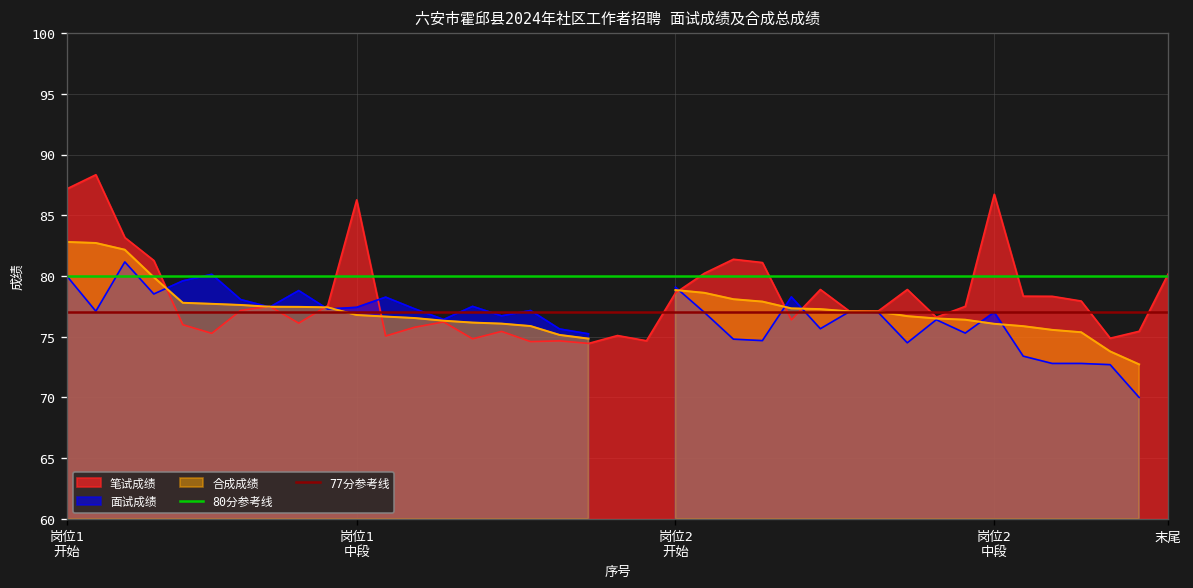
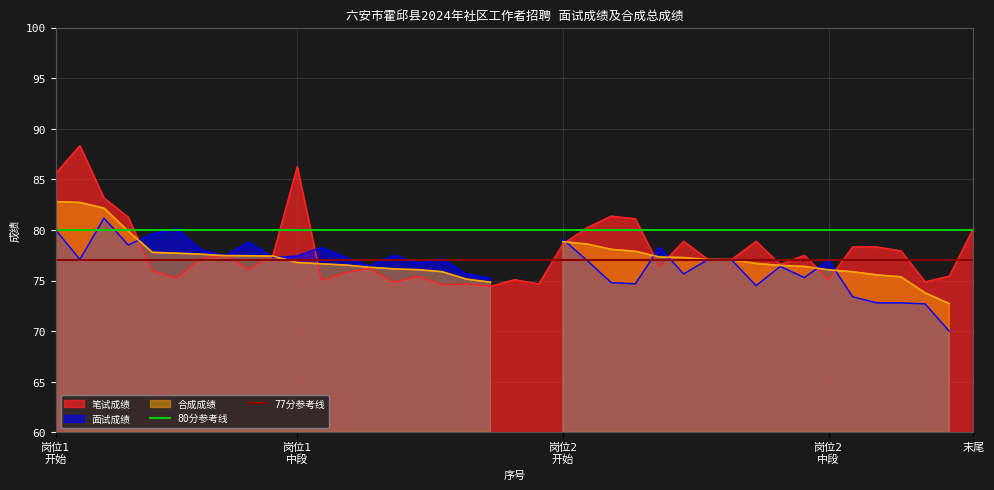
笔试成绩, 岗位1 开始: 87.2 -> 85.6
笔试成绩, 岗位2 中段: 86.7 -> 75.1
